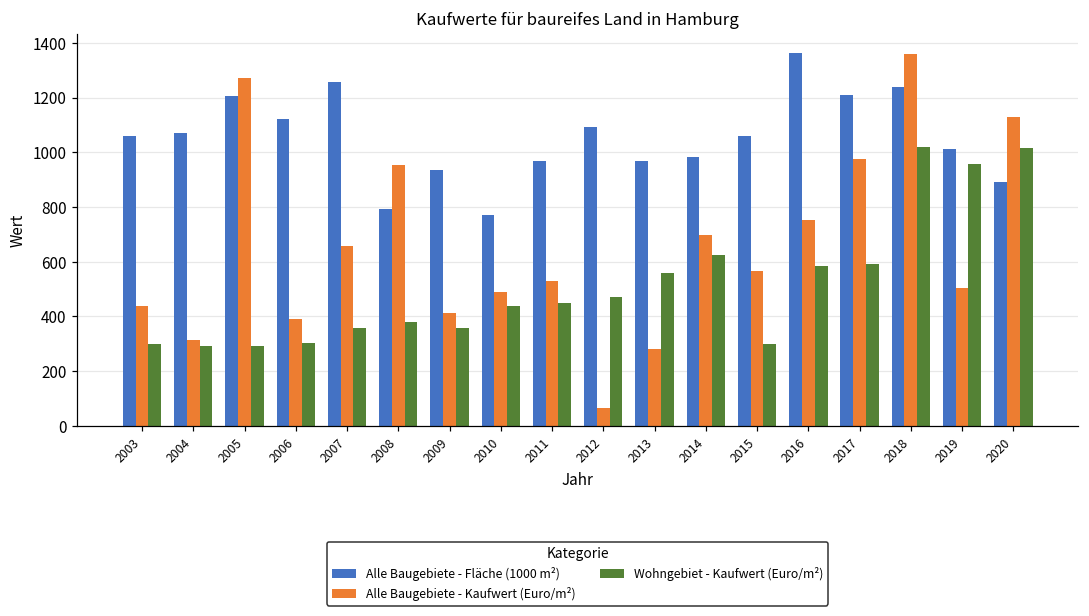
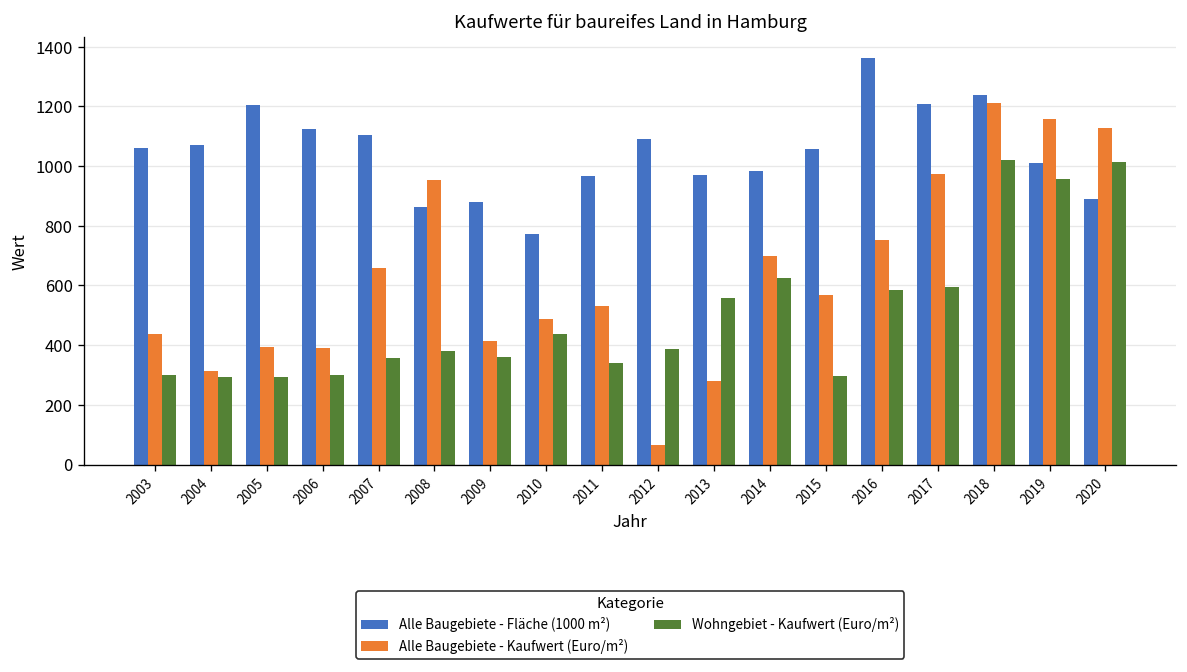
Alle Baugebiete - Kaufwert (Euro/m²), 2005: 1270 -> 390
Alle Baugebiete - Fläche (1000 m²), 2007: 1260 -> 1110
Alle Baugebiete - Fläche (1000 m²), 2008: 790 -> 860
Alle Baugebiete - Fläche (1000 m²), 2009: 940 -> 880
Wohngebiet - Kaufwert (Euro/m²), 2011: 450 -> 340
Wohngebiet - Kaufwert (Euro/m²), 2012: 470 -> 390
Alle Baugebiete - Kaufwert (Euro/m²), 2018: 1360 -> 1210
Alle Baugebiete - Kaufwert (Euro/m²), 2019: 510 -> 1160
